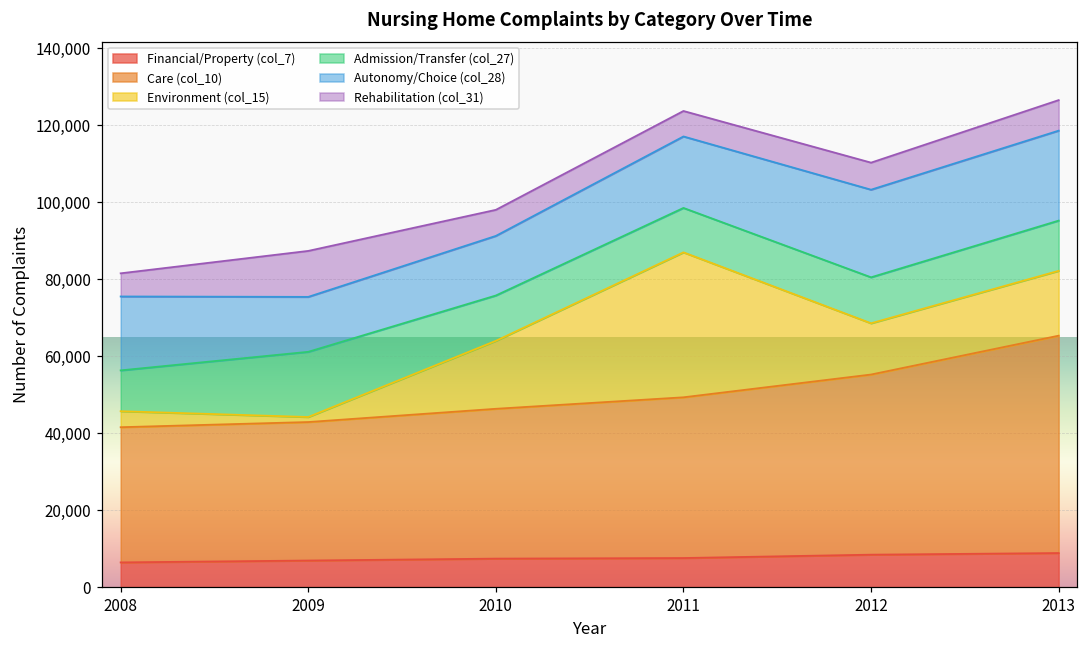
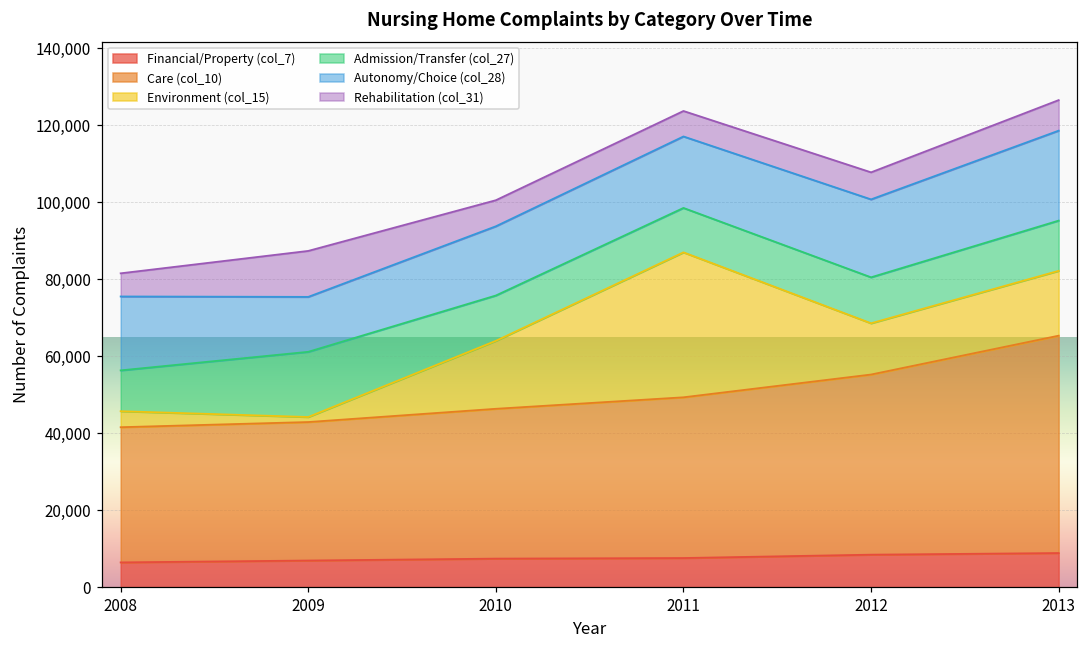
Autonomy/Choice (col_28), 2010: 15,000 -> 18,000
Autonomy/Choice (col_28), 2012: 23,000 -> 20,000
